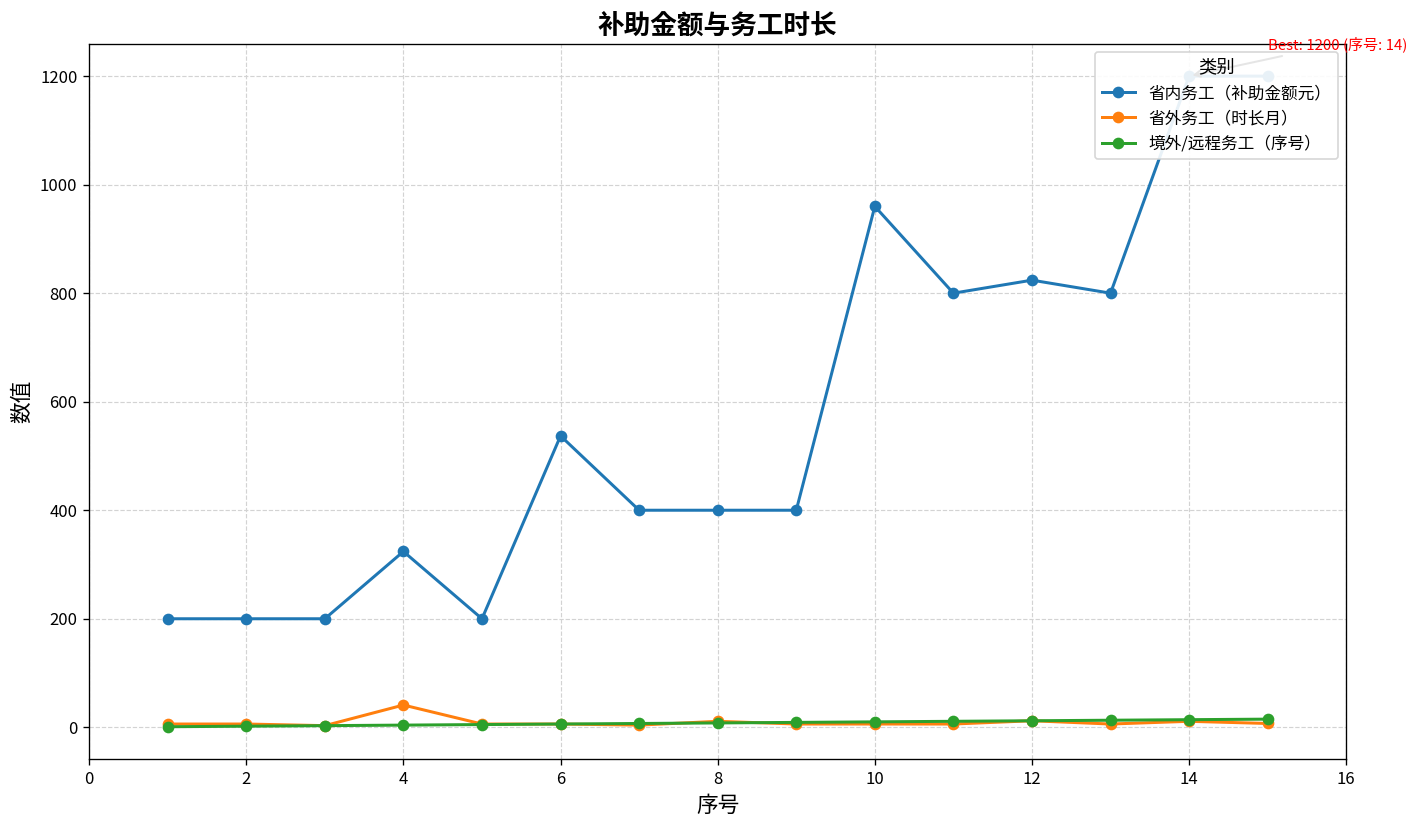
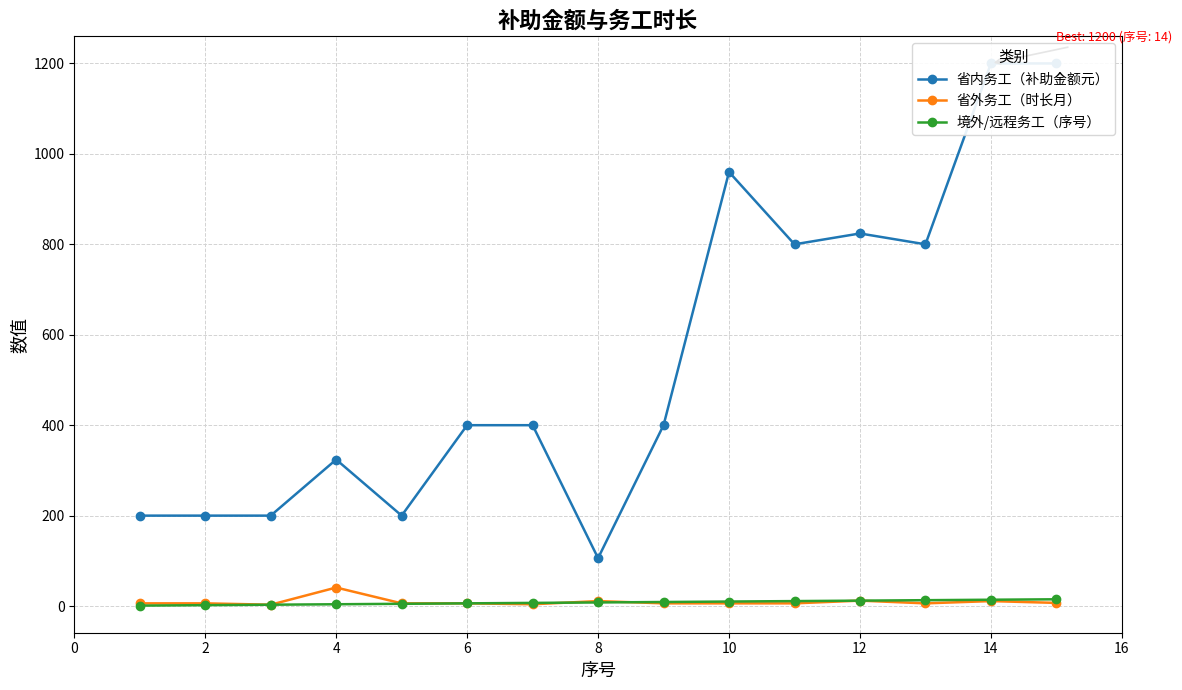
省内务工（补助金额元）, 6: 540 -> 400
省内务工（补助金额元）, 8: 400 -> 110
